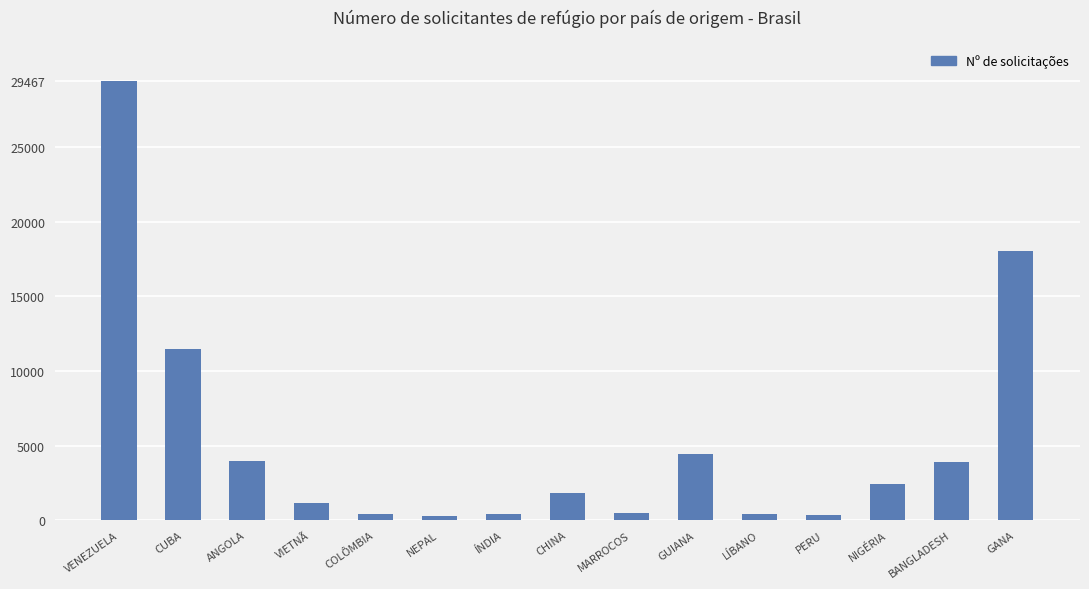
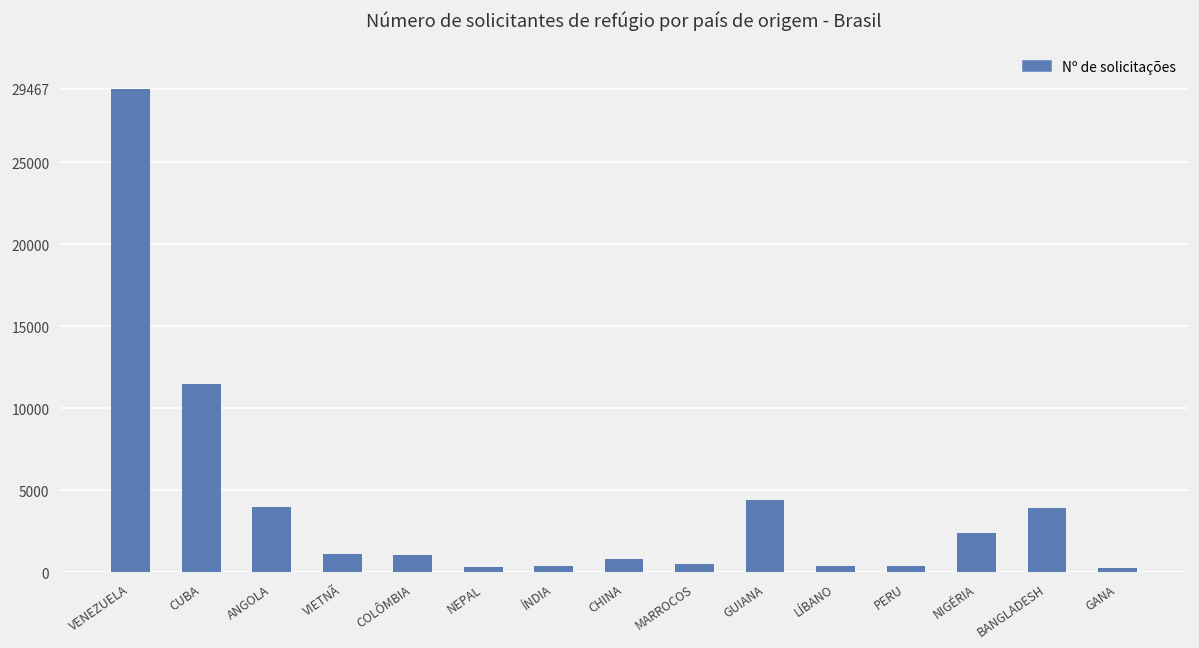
COLÔMBIA: 400 -> 1000
CHINA: 1800 -> 800
GANA: 18000 -> 300
